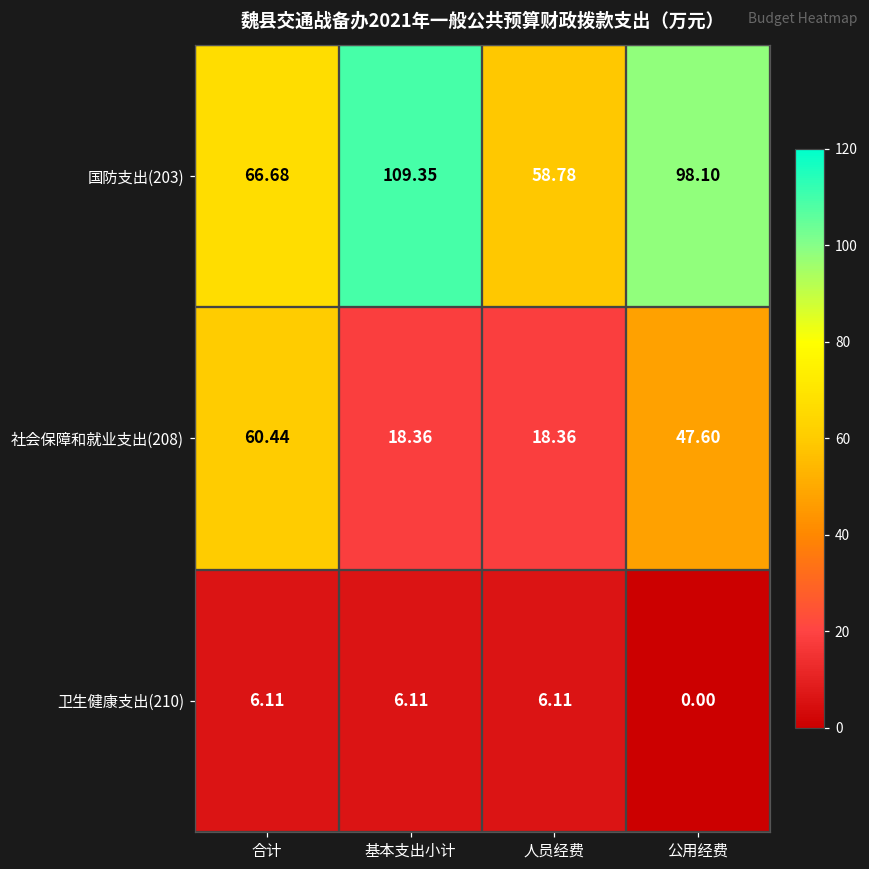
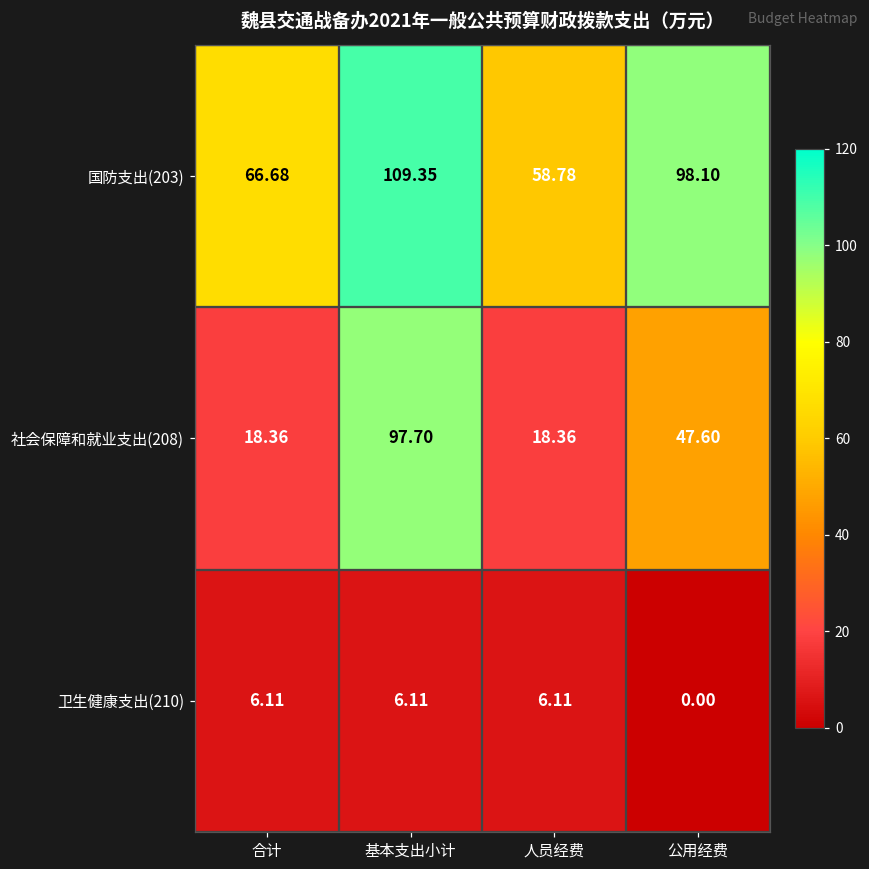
社会保障和就业支出(208), 合计: 60.44 -> 18.36
社会保障和就业支出(208), 基本支出小计: 18.36 -> 97.70
